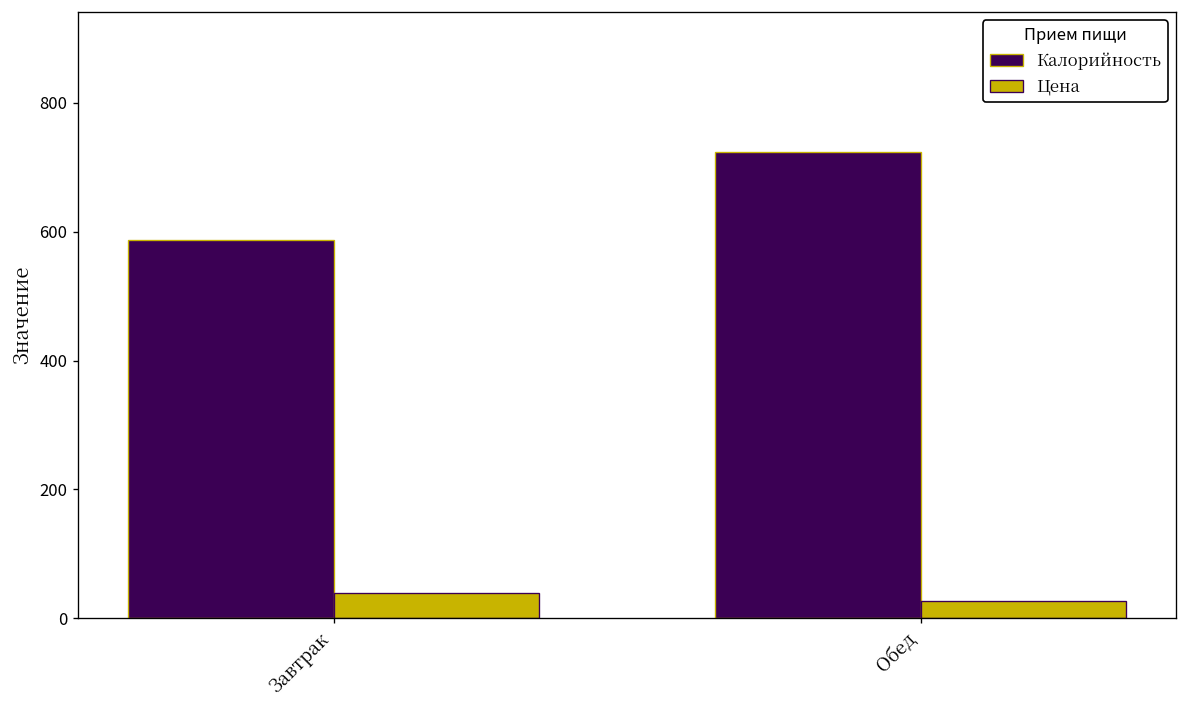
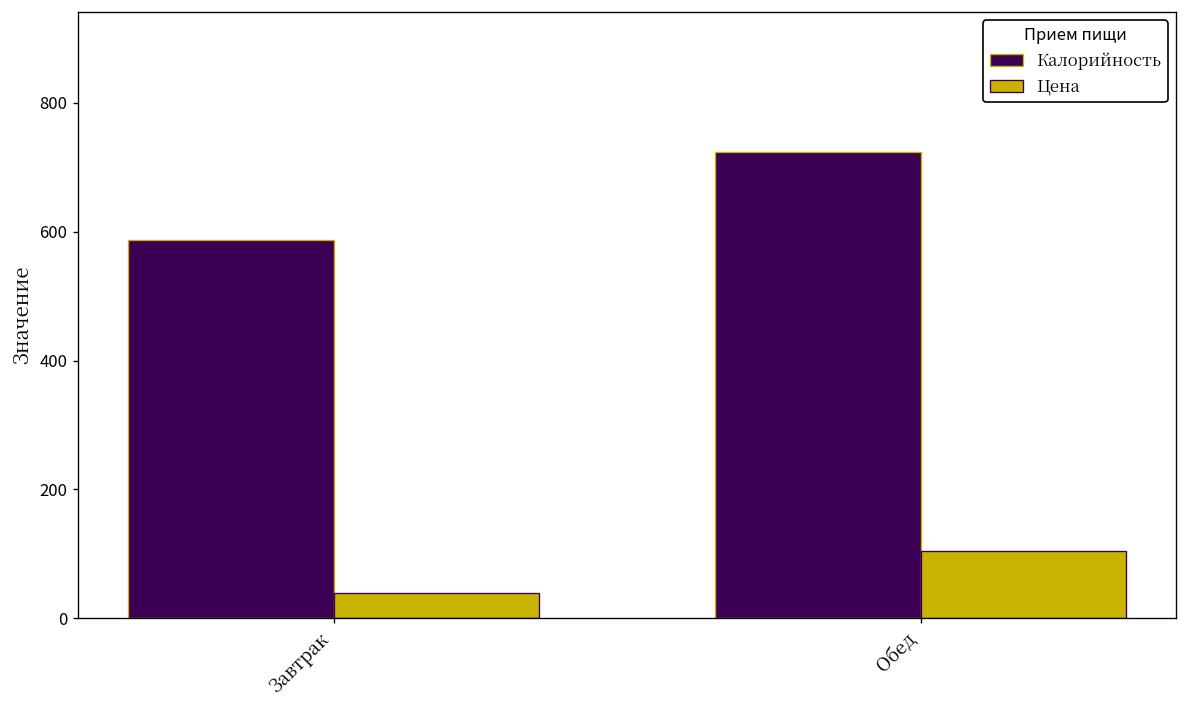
Цена, Обед: 30 -> 110
